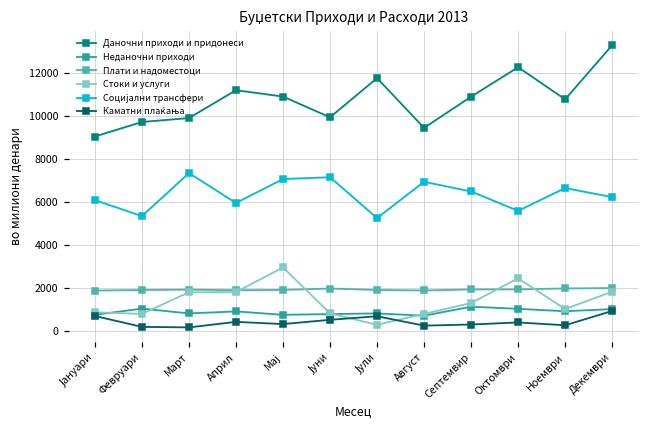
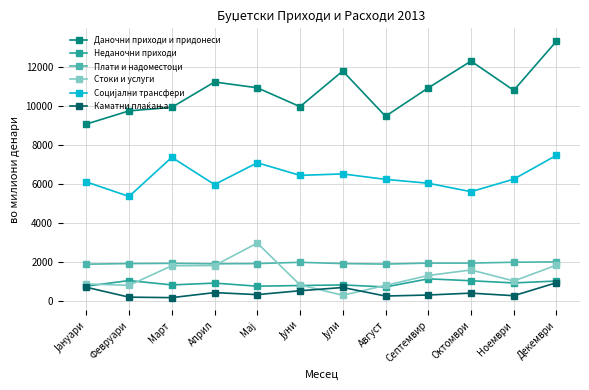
Социјални трансфери, Јуни: 7200 -> 6400
Социјални трансфери, Јули: 5300 -> 6500
Социјални трансфери, Август: 6900 -> 6200
Социјални трансфери, Септемвир: 6500 -> 6000
Стоки и услуги, Октомври: 2500 -> 1600
Социјални трансфери, Ноември: 6700 -> 6200
Социјални трансфери, Декември: 6200 -> 7500
